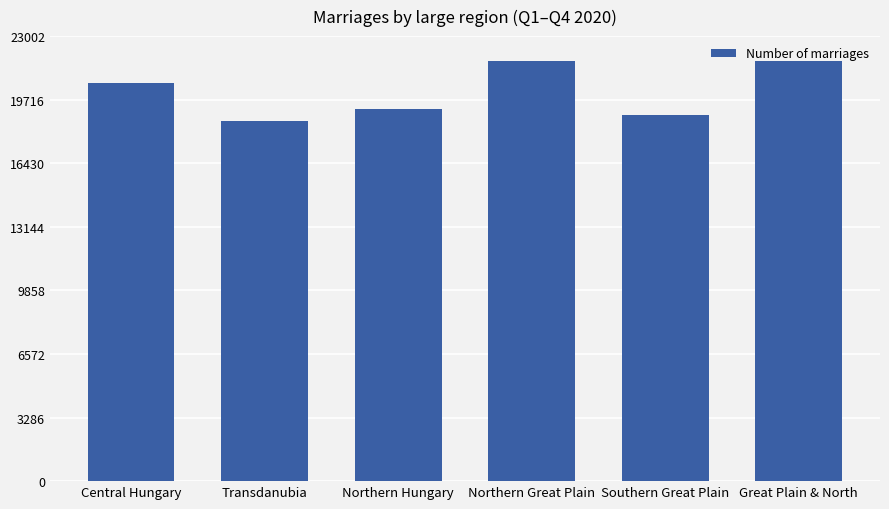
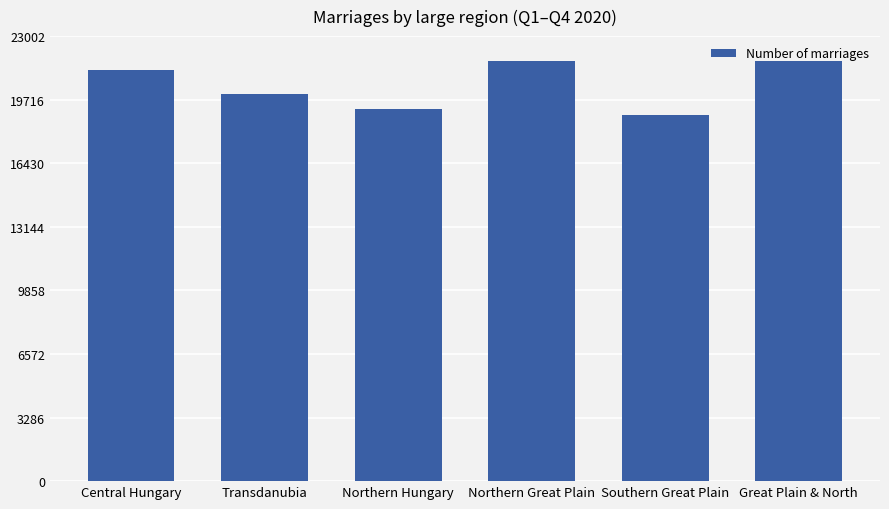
Central Hungary: 20600 -> 21300
Transdanubia: 18600 -> 20000
